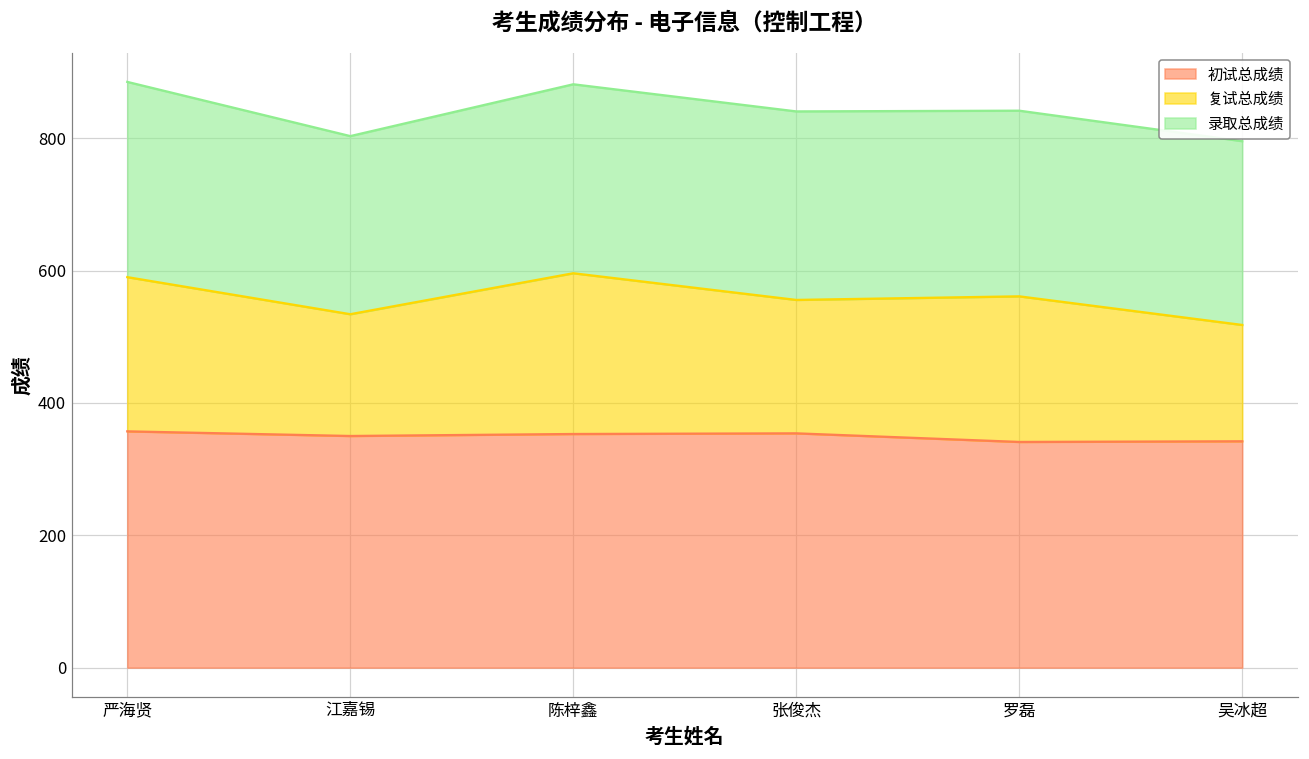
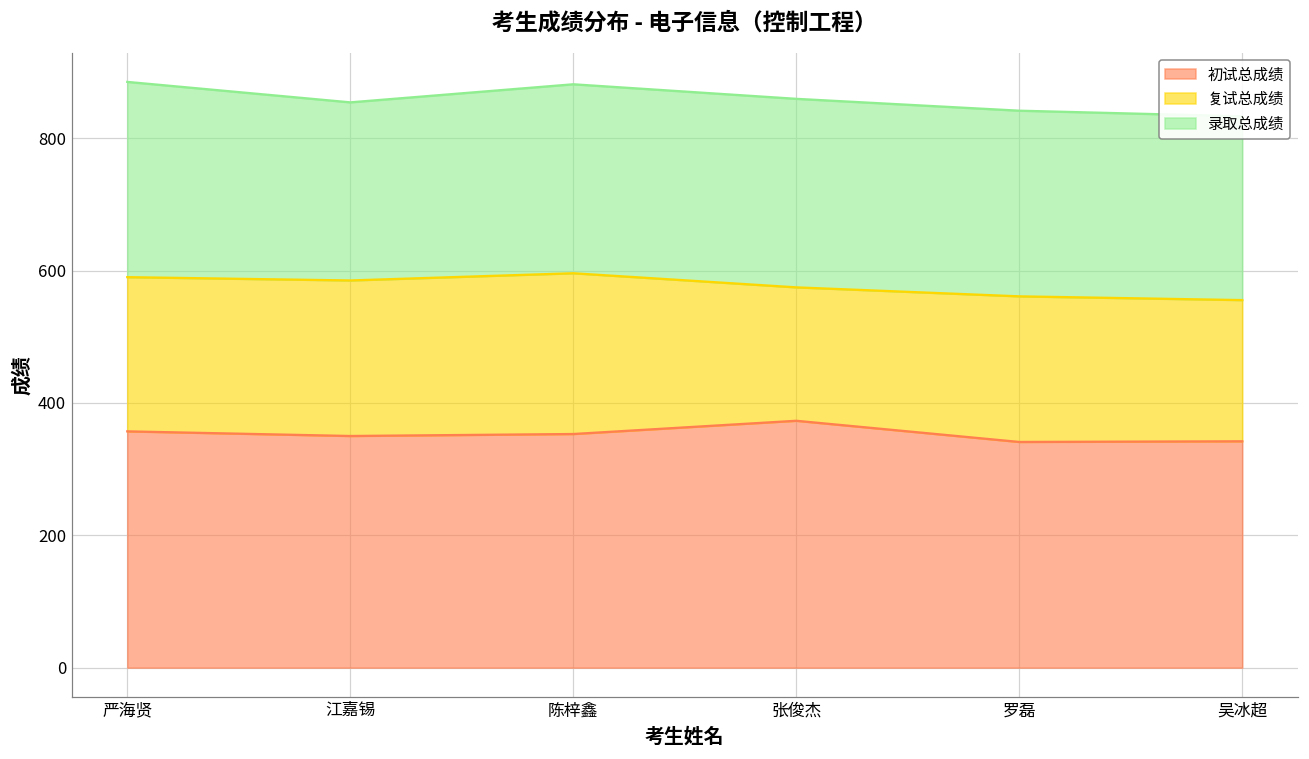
复试总成绩, 江嘉锡: 180 -> 240
初试总成绩, 张俊杰: 350 -> 370
复试总成绩, 吴冰超: 180 -> 210
